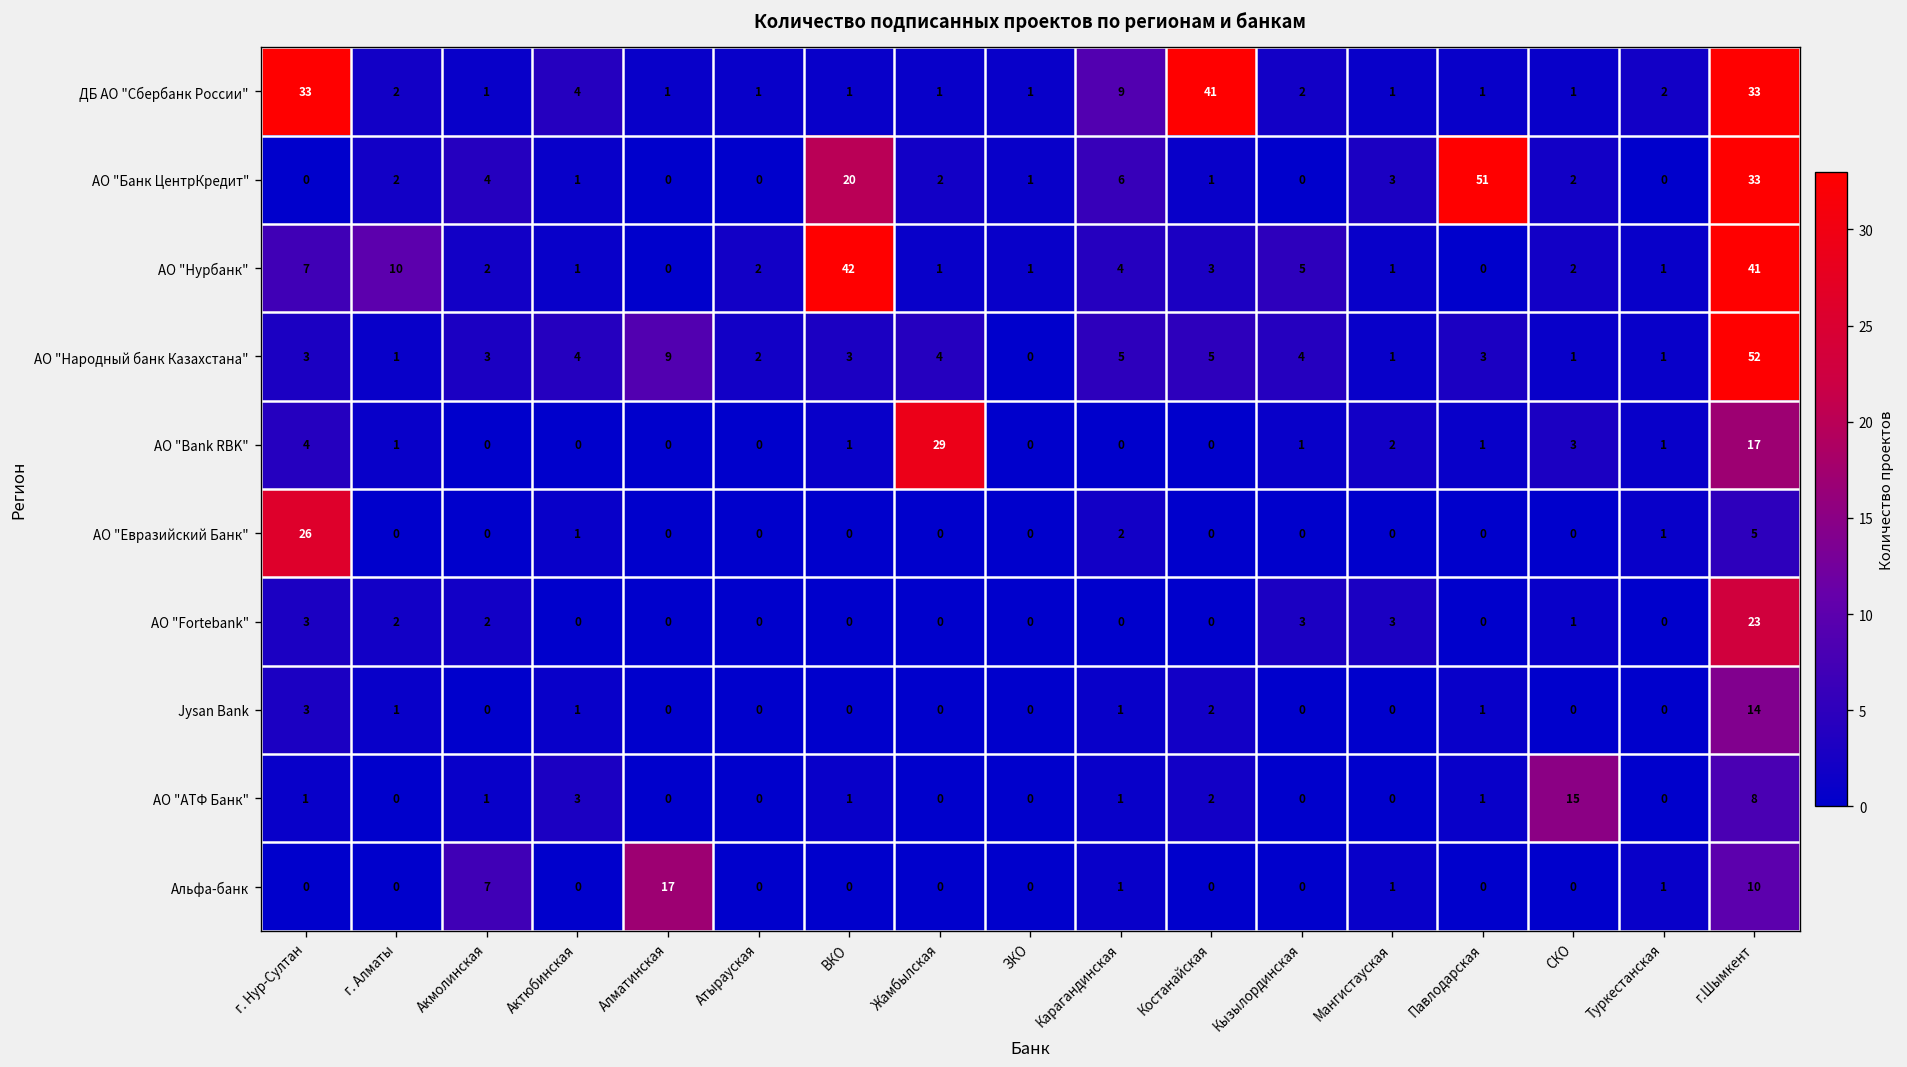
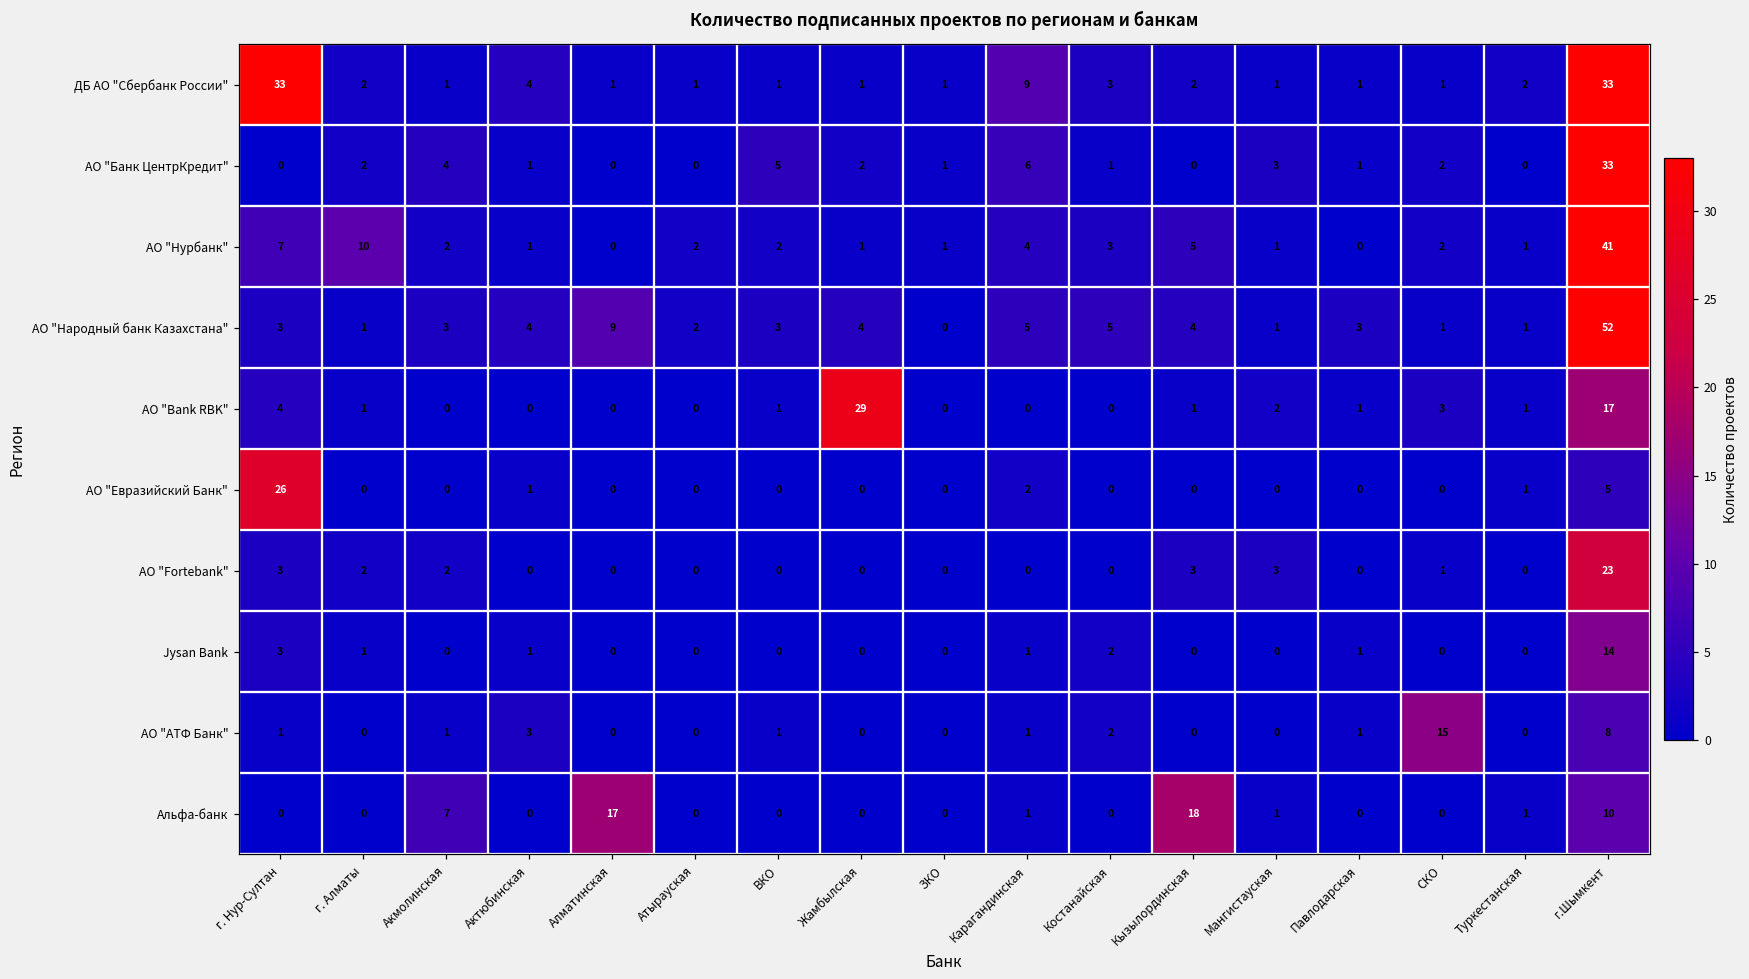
ДБ АО "Сбербанк России", Костанайская: 41 -> 3
АО "Банк ЦентрКредит", ВКО: 20 -> 5
АО "Банк ЦентрКредит", Павлодарская: 51 -> 1
АО "Нурбанк", ВКО: 42 -> 2
Альфа-банк, Кызылординская: 0 -> 18
